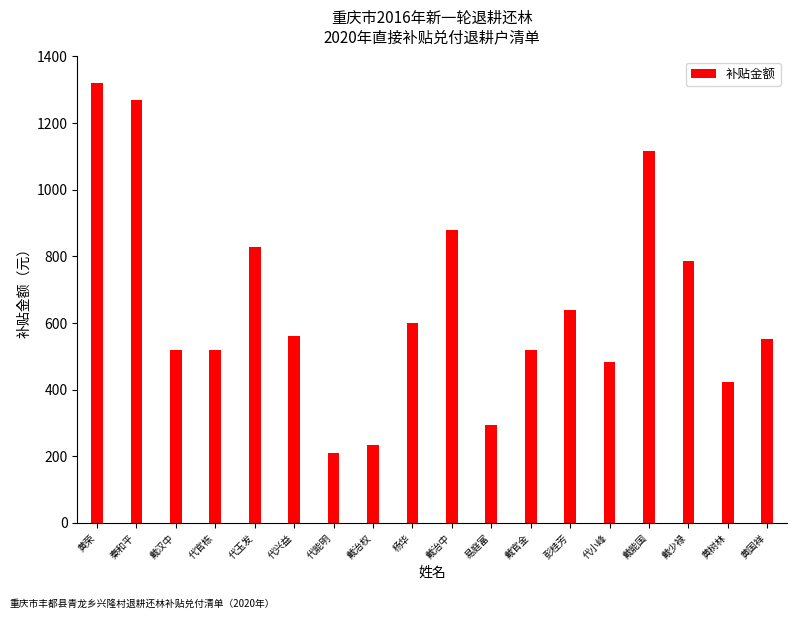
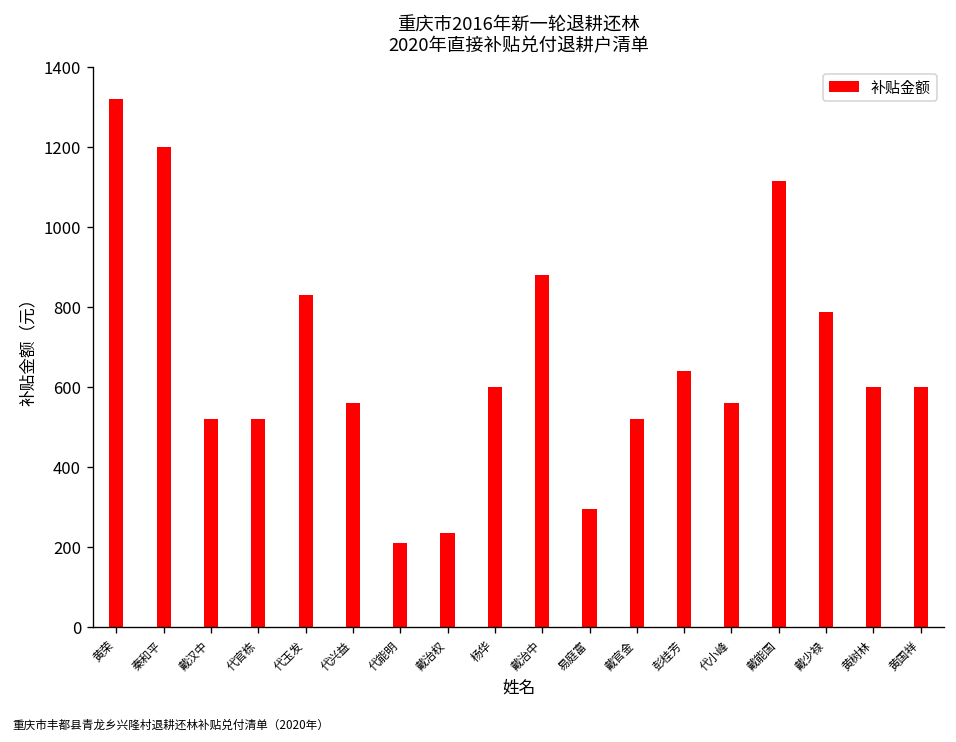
秦和平: 1270 -> 1200
代小峰: 480 -> 560
黄树林: 420 -> 600
黄国祥: 550 -> 600
